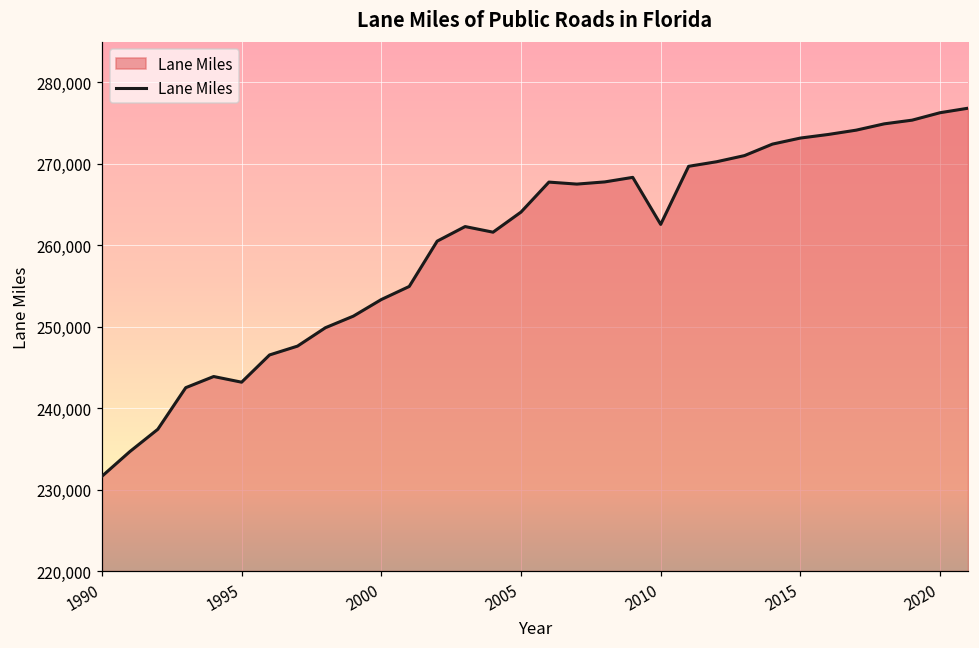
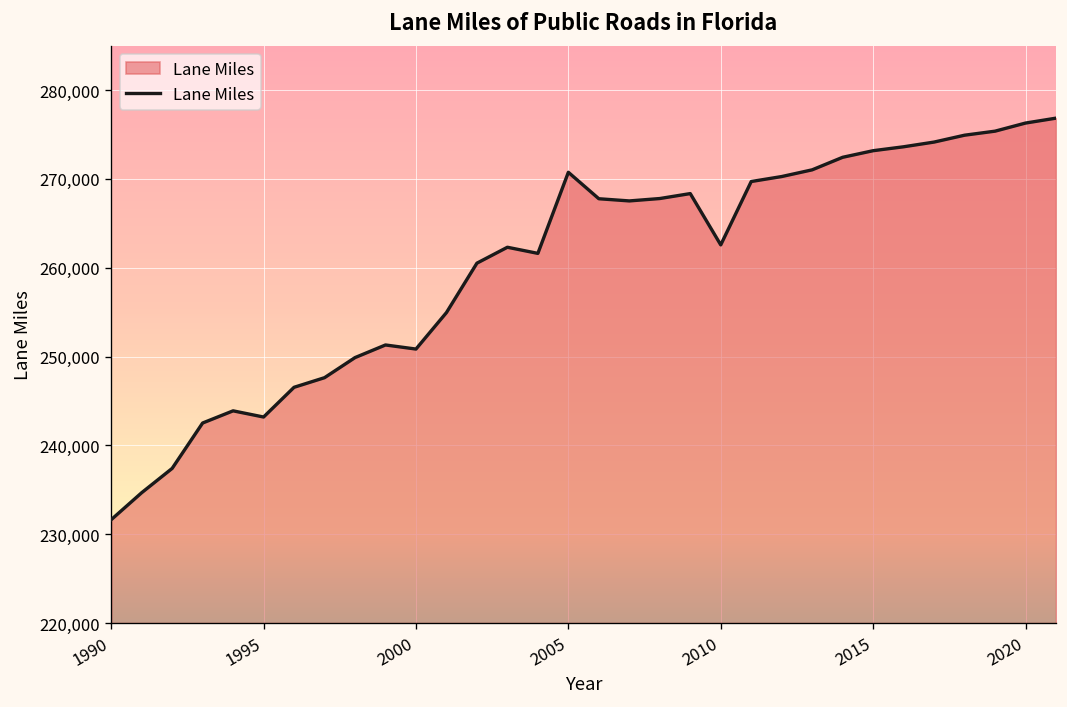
2000: 253,000 -> 251,000
2005: 264,000 -> 271,000
